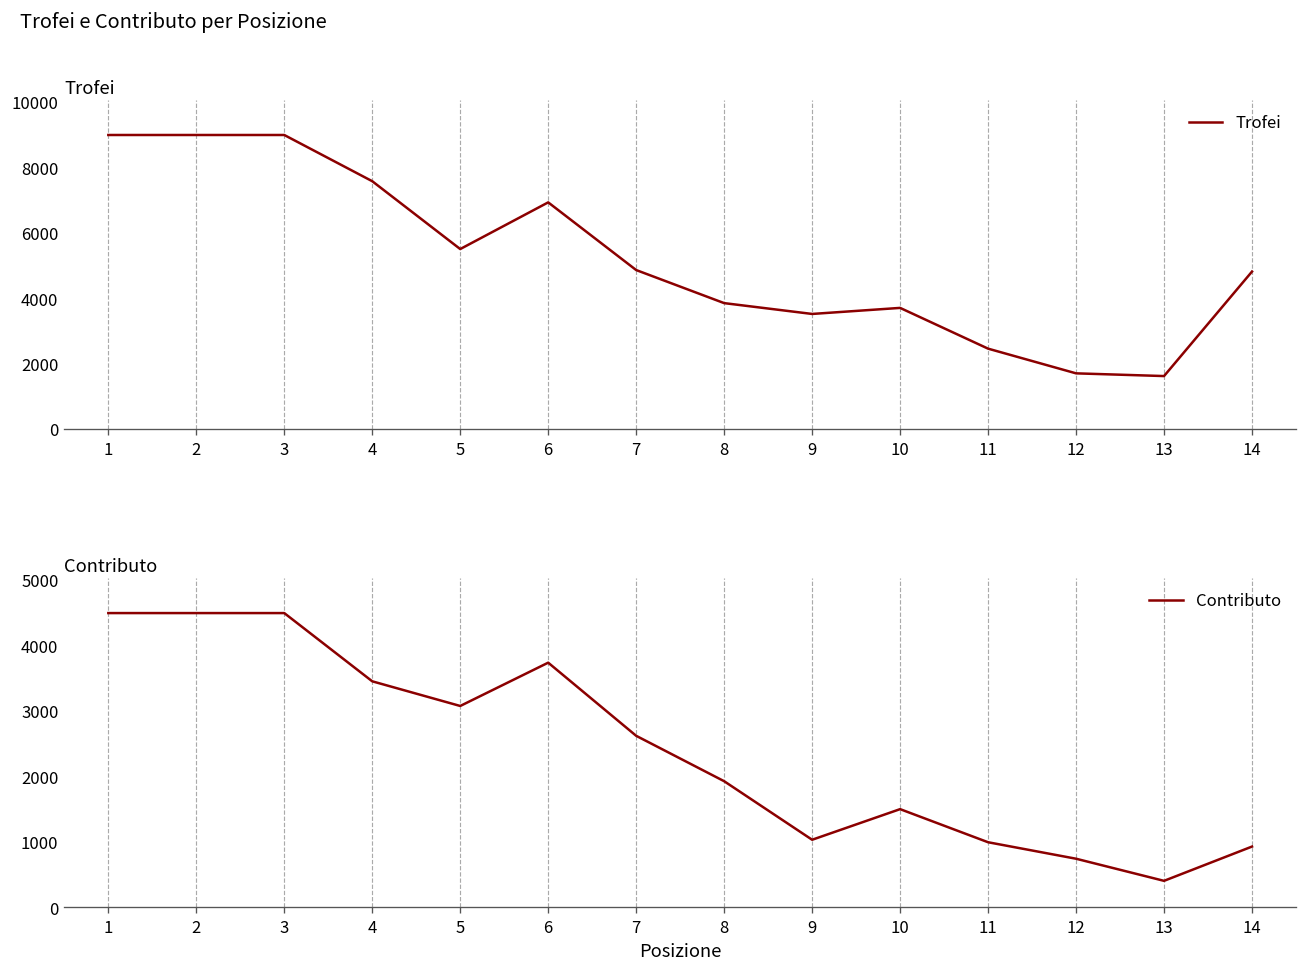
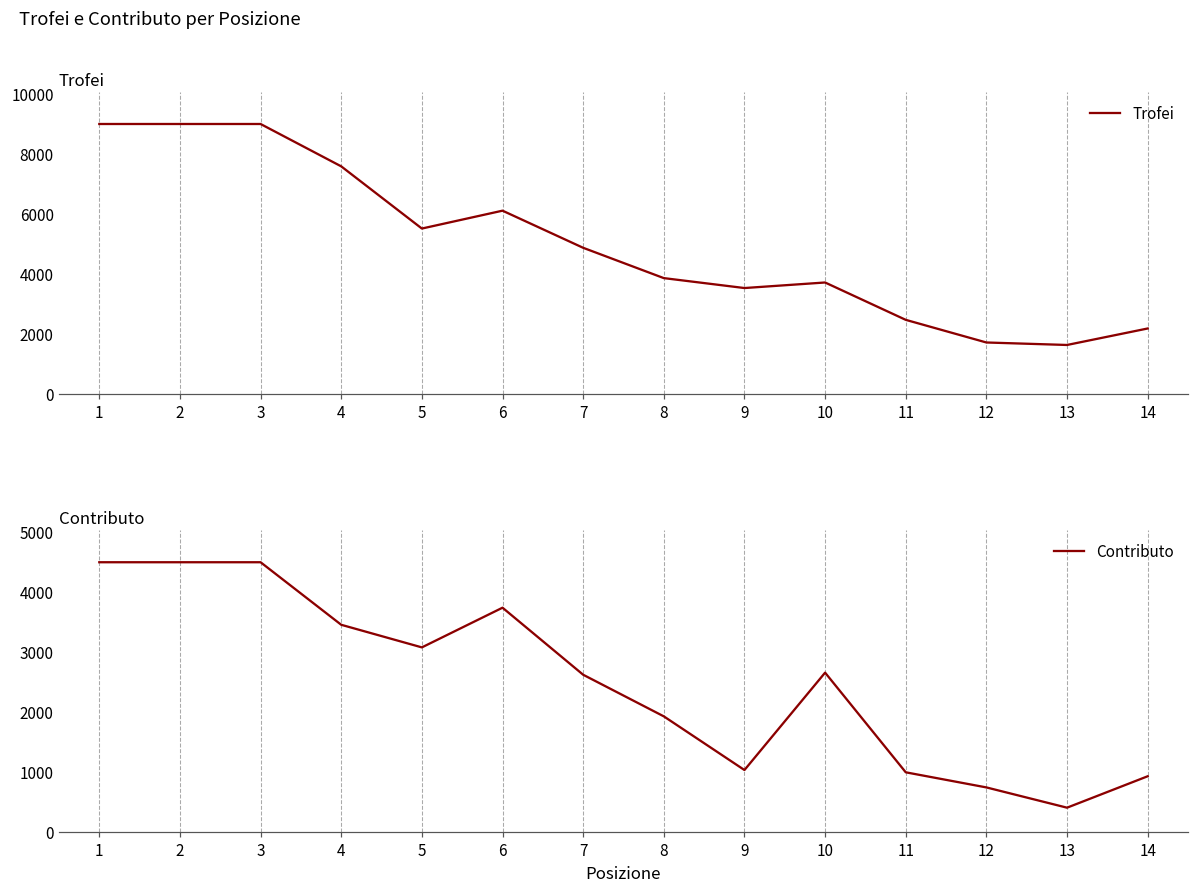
Trofei, 6: 6900 -> 6100
Trofei, 14: 4800 -> 2200
Contributo, 10: 1500 -> 2700
